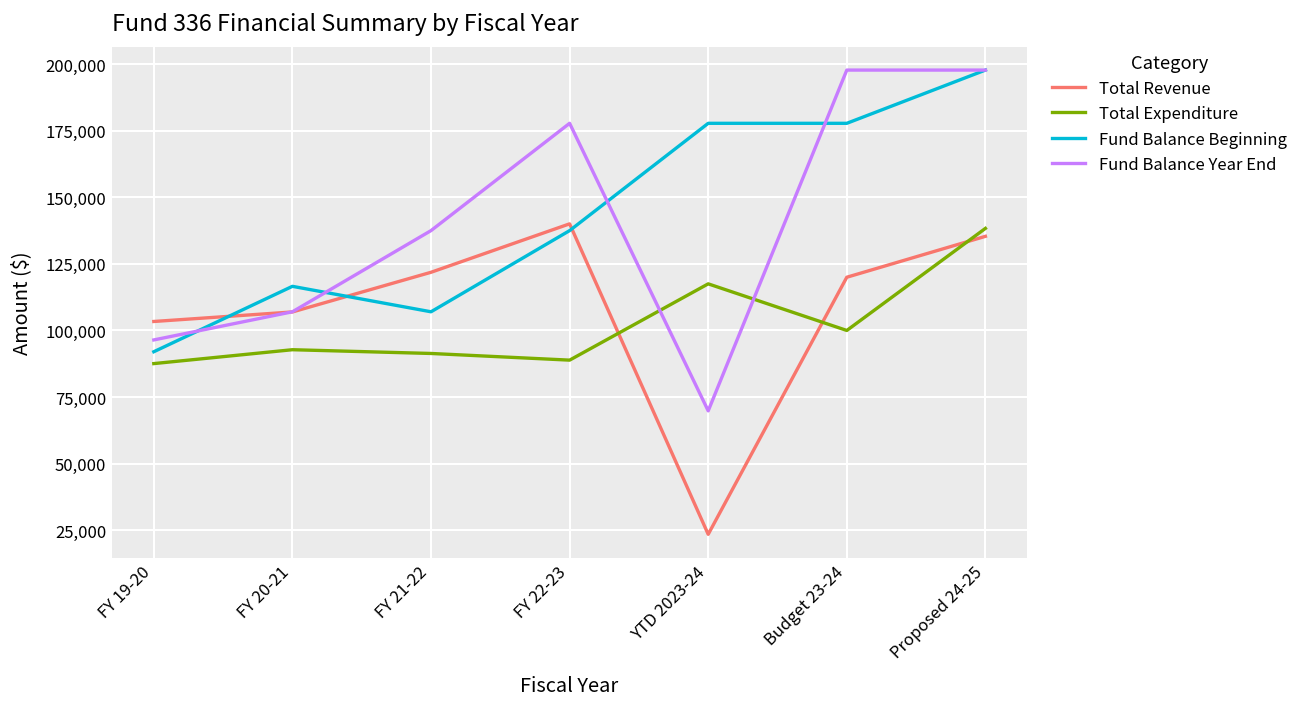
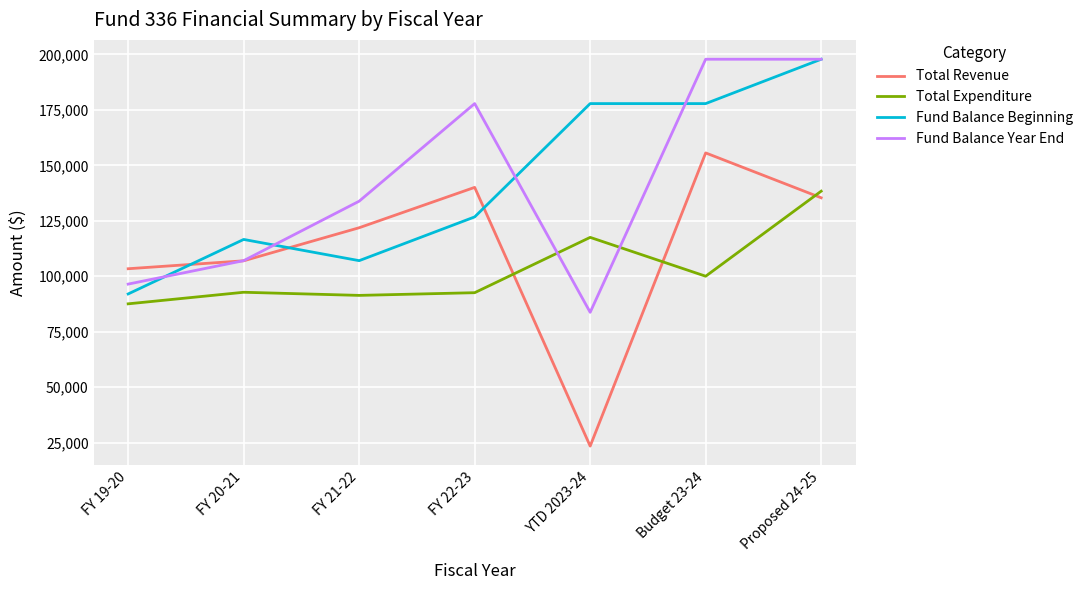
Fund Balance Year End, FY 21-22: 138,000 -> 134,000
Total Expenditure, FY 22-23: 89,000 -> 93,000
Fund Balance Beginning, FY 22-23: 138,000 -> 127,000
Fund Balance Year End, YTD 2023-24: 70,000 -> 84,000
Total Revenue, Budget 23-24: 120,000 -> 156,000
